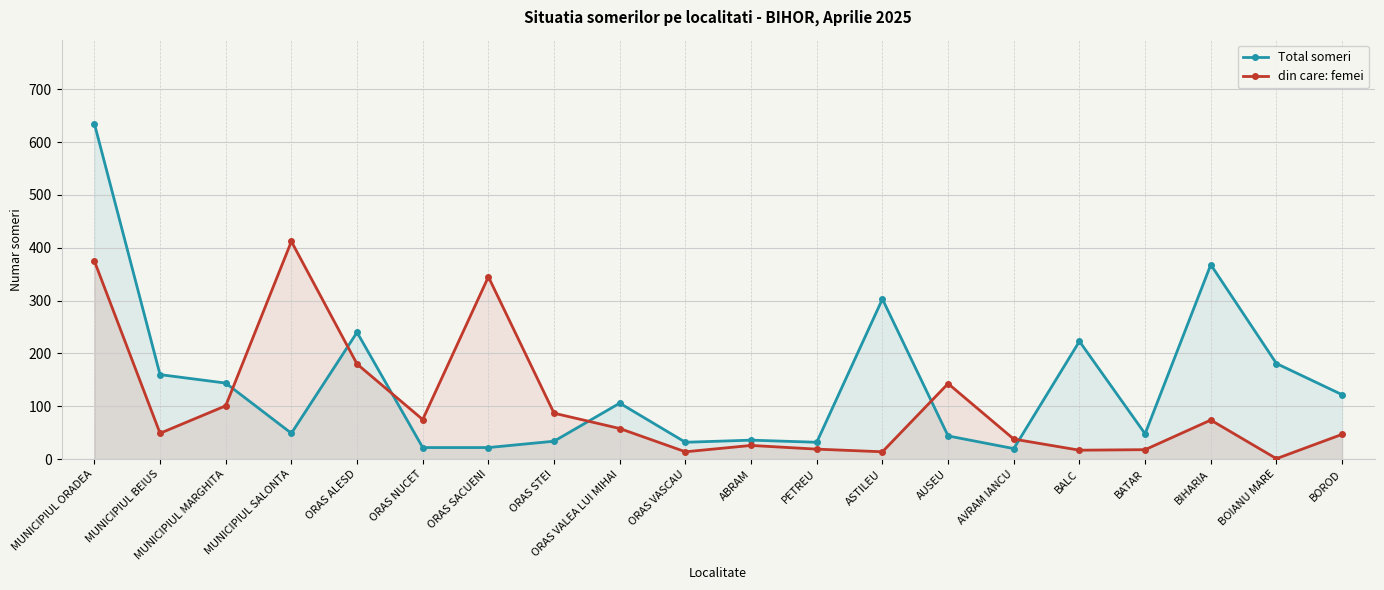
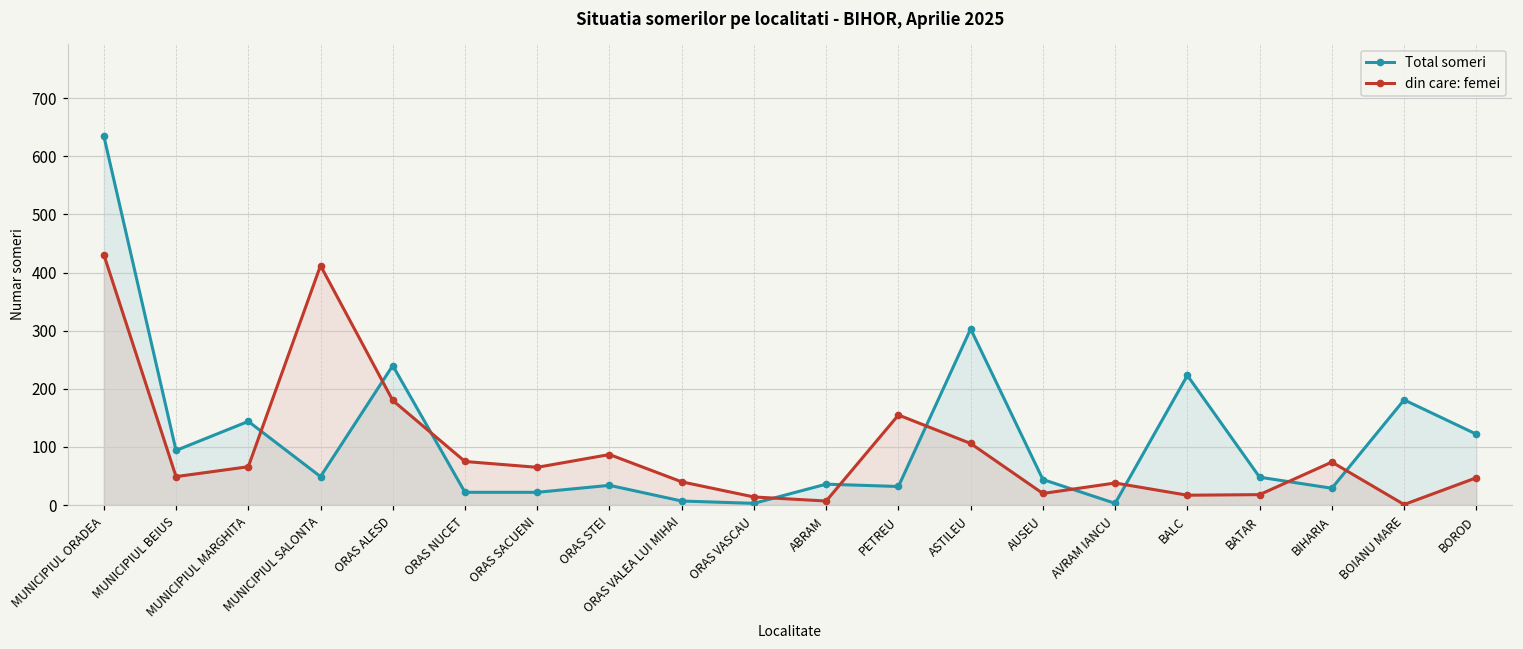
din care: femei, MUNICIPIUL ORADEA: 380 -> 430
Total someri, MUNICIPIUL BEIUS: 160 -> 90
din care: femei, MUNICIPIUL MARGHITA: 100 -> 70
din care: femei, ORAS SACUENI: 350 -> 70
Total someri, ORAS VALEA LUI MIHAI: 110 -> 10
din care: femei, ORAS VALEA LUI MIHAI: 60 -> 40
Total someri, ORAS VASCAU: 30 -> 0
din care: femei, ABRAM: 30 -> 10
din care: femei, PETREU: 20 -> 160
din care: femei, ASTILEU: 10 -> 110
din care: femei, AUSEU: 140 -> 20
Total someri, AVRAM IANCU: 20 -> 0
Total someri, BIHARIA: 370 -> 30
